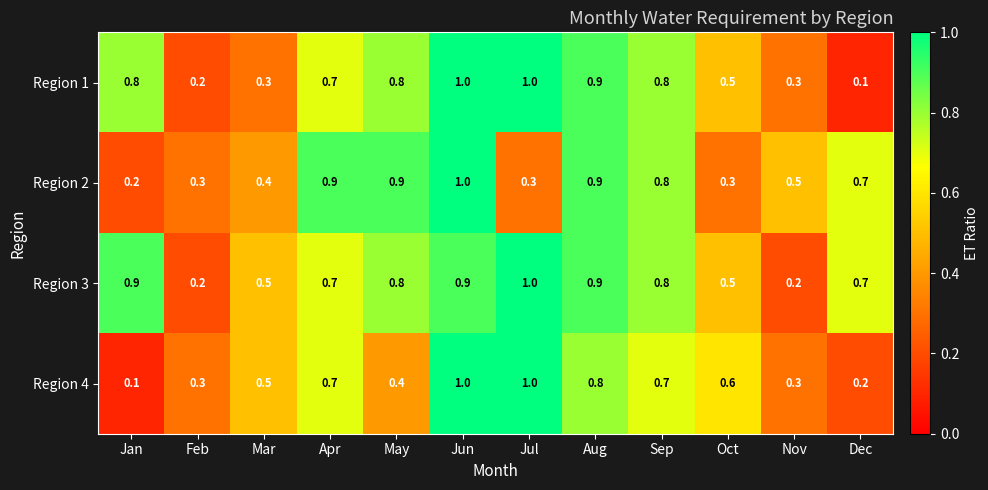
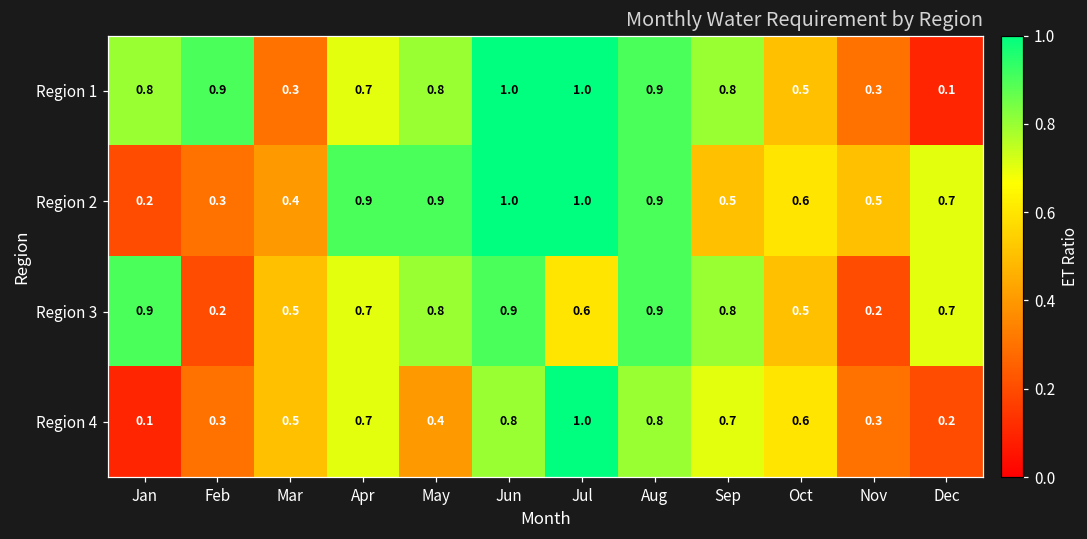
Region 1, Feb: 0.2 -> 0.9
Region 2, Jul: 0.3 -> 1.0
Region 2, Sep: 0.8 -> 0.5
Region 2, Oct: 0.3 -> 0.6
Region 3, Jul: 1.0 -> 0.6
Region 4, Jun: 1.0 -> 0.8
